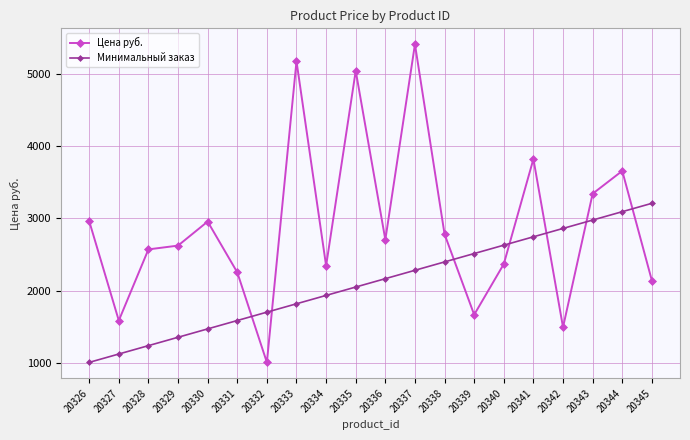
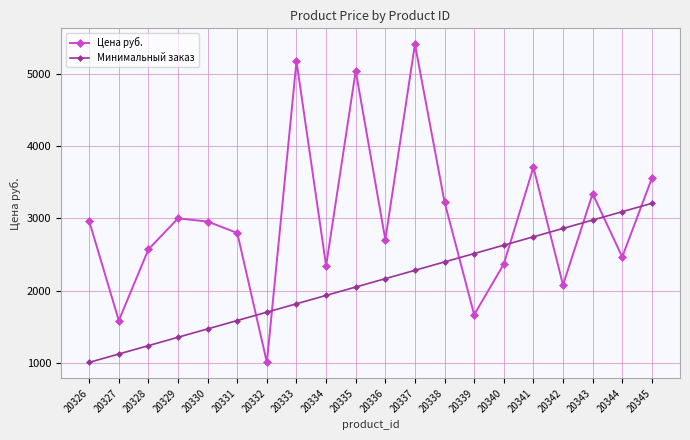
Цена руб., 20329: 2600 -> 3000
Цена руб., 20331: 2300 -> 2800
Цена руб., 20338: 2800 -> 3200
Цена руб., 20341: 3800 -> 3700
Цена руб., 20342: 1500 -> 2100
Цена руб., 20344: 3700 -> 2500
Цена руб., 20345: 2100 -> 3600
